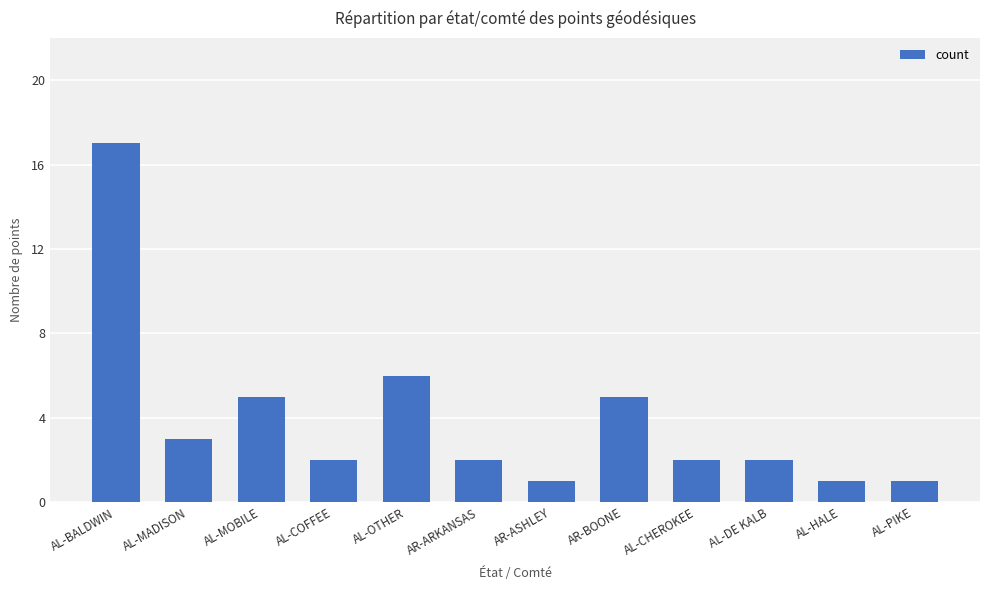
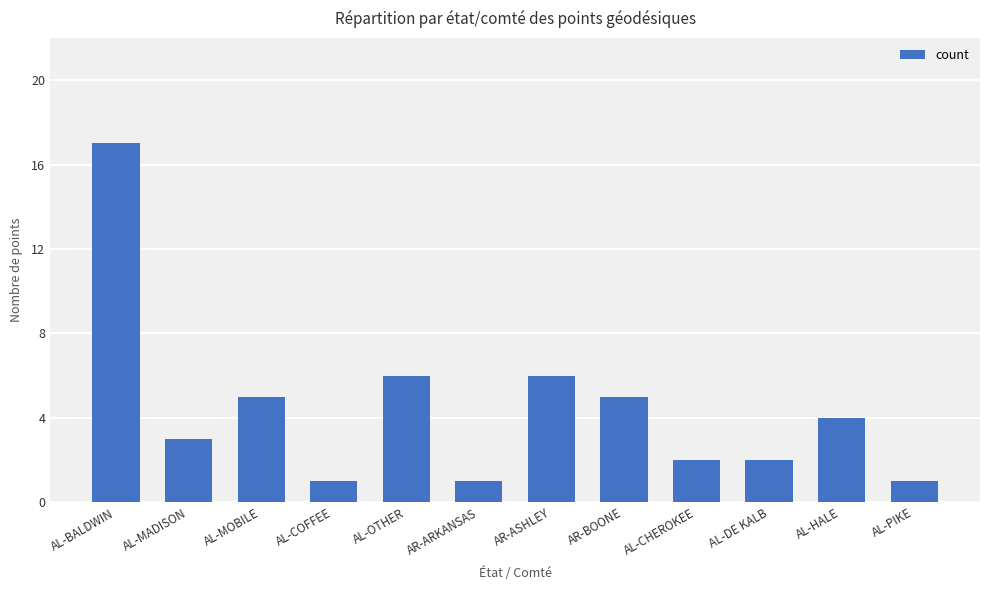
AL-COFFEE: 2 -> 1
AR-ARKANSAS: 2 -> 1
AR-ASHLEY: 1 -> 6
AL-HALE: 1 -> 4
